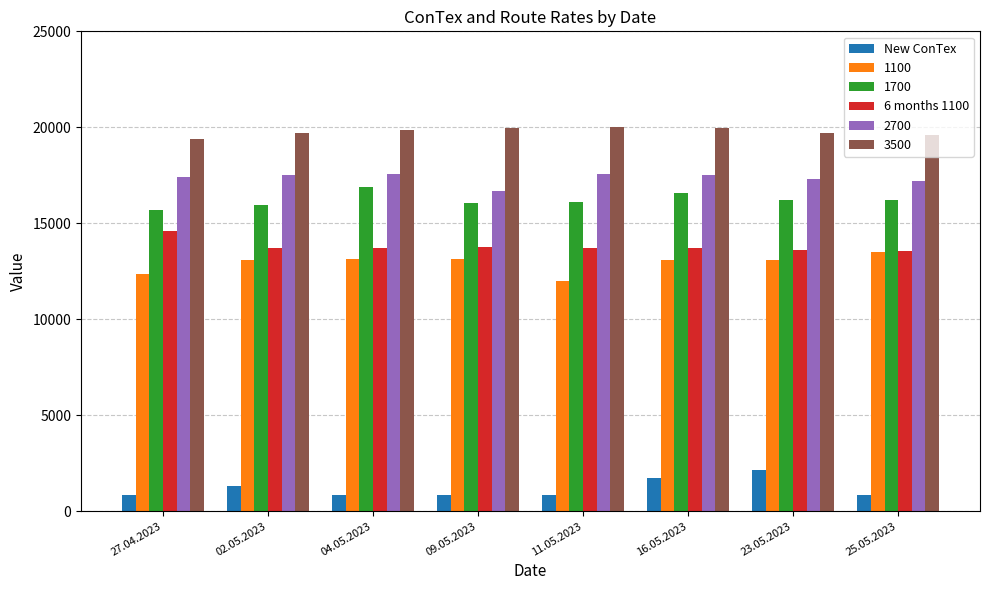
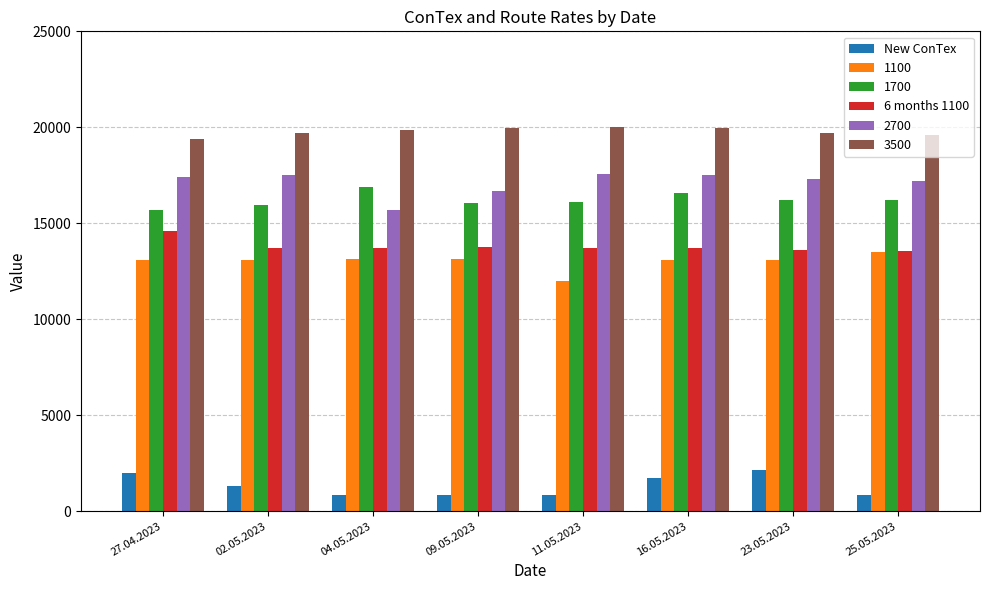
New ConTex, 27.04.2023: 800 -> 2000
1100, 27.04.2023: 12400 -> 13100
2700, 04.05.2023: 17600 -> 15700
